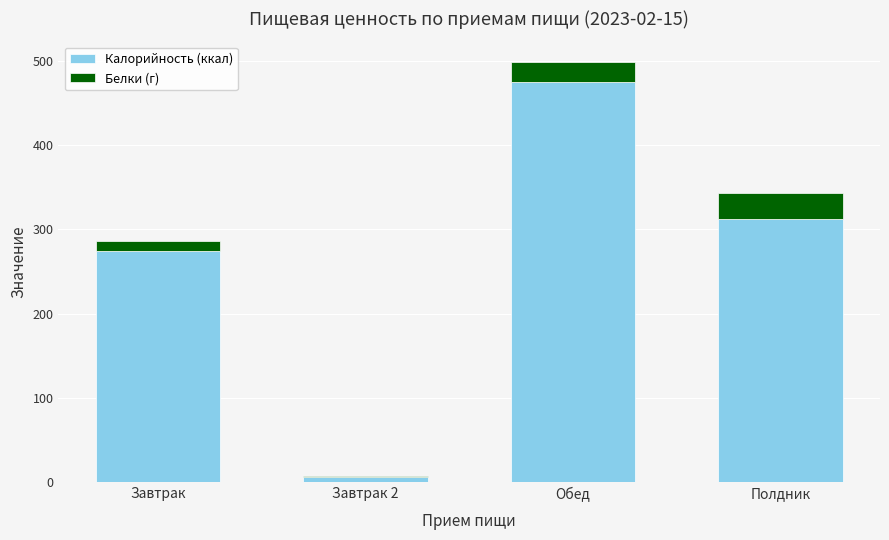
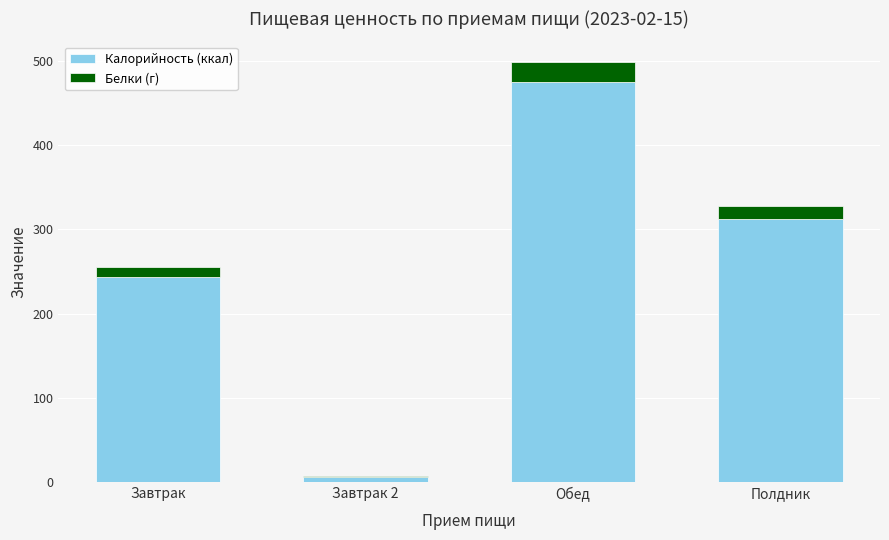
Калорийность (ккал), Завтрак: 270 -> 240
Белки (г), Полдник: 30 -> 20
